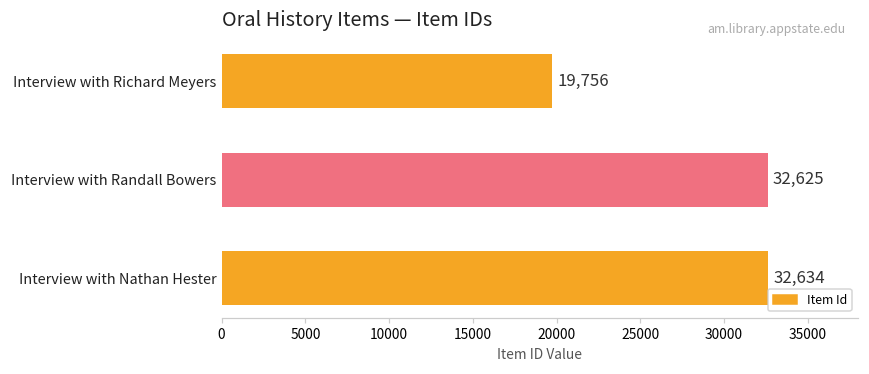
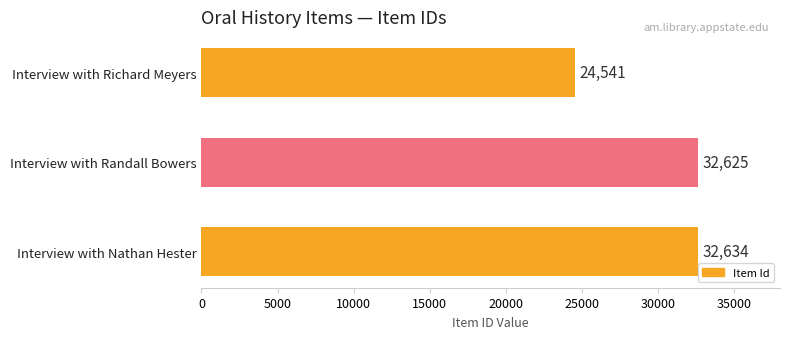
Interview with Richard Meyers: 19,756 -> 24,541
